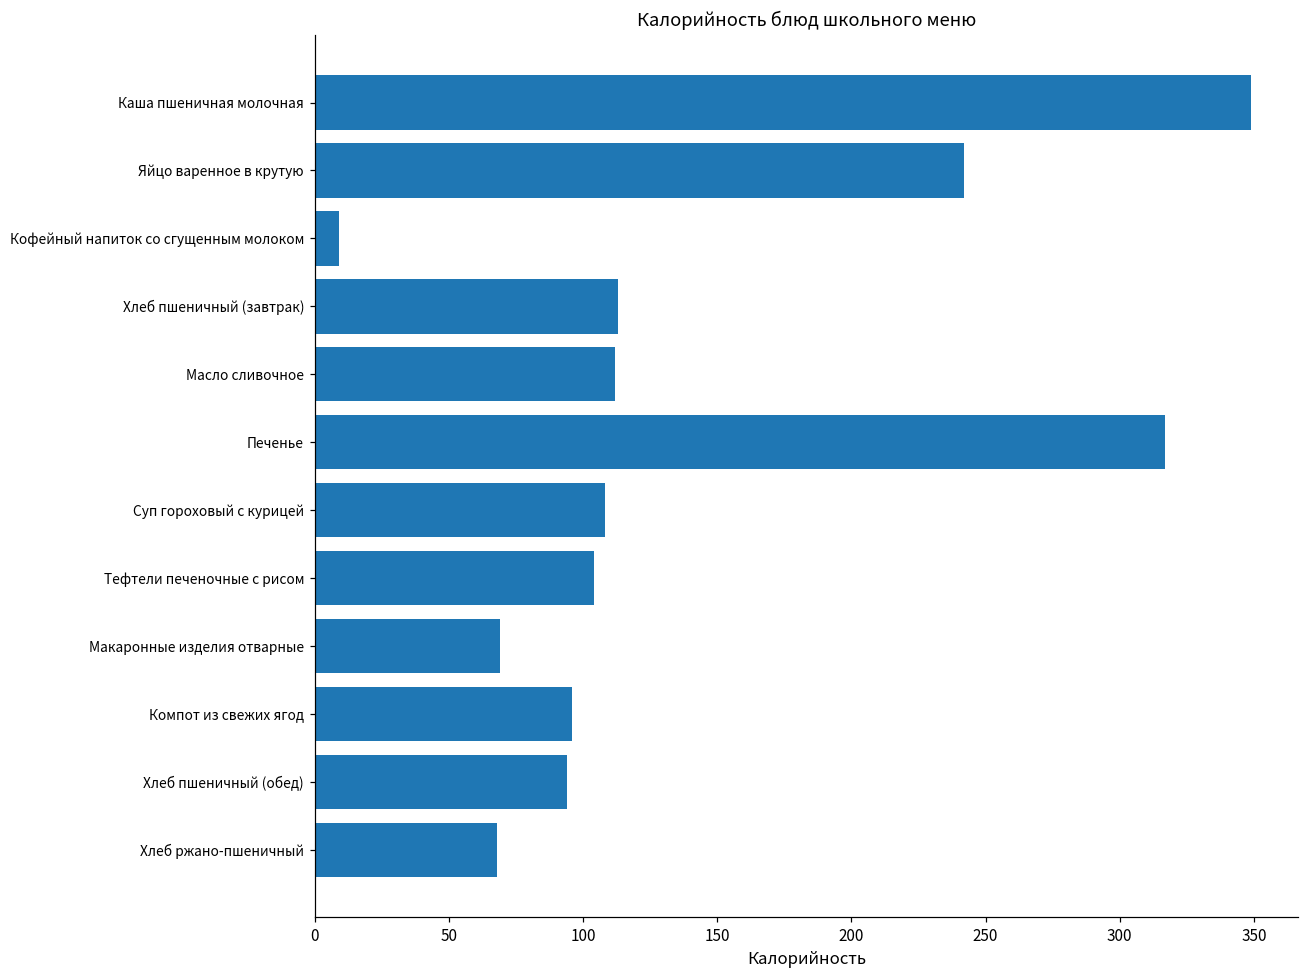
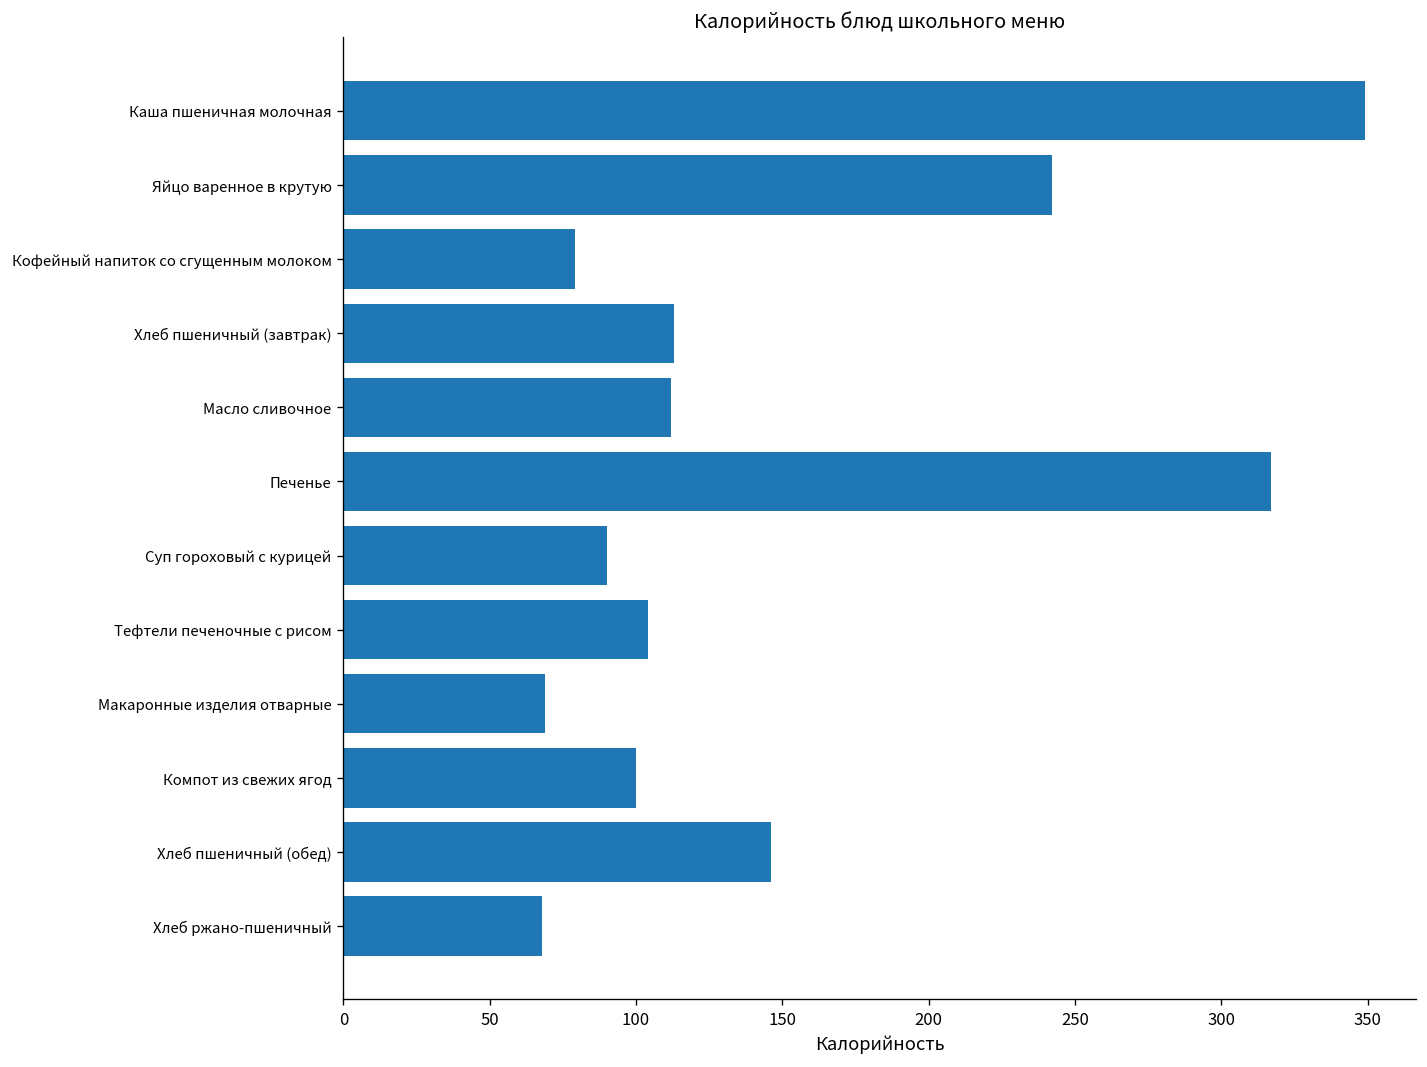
Кофейный напиток со сгущенным молоком: 9 -> 79
Суп гороховый с курицей: 108 -> 90
Компот из свежих ягод: 96 -> 100
Хлеб пшеничный (обед): 94 -> 146
